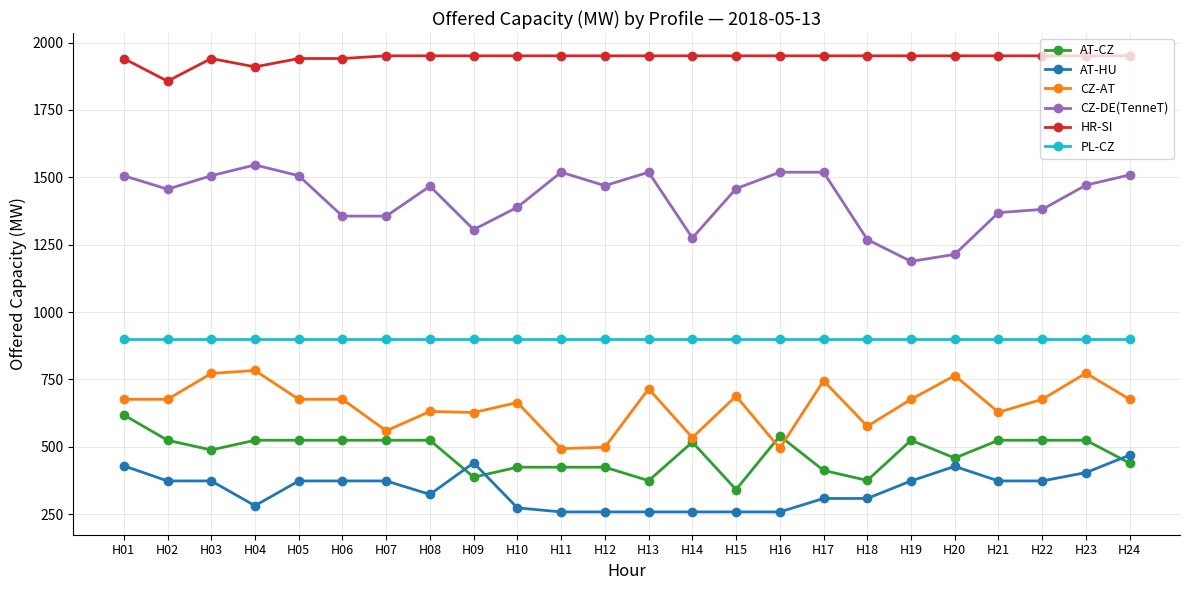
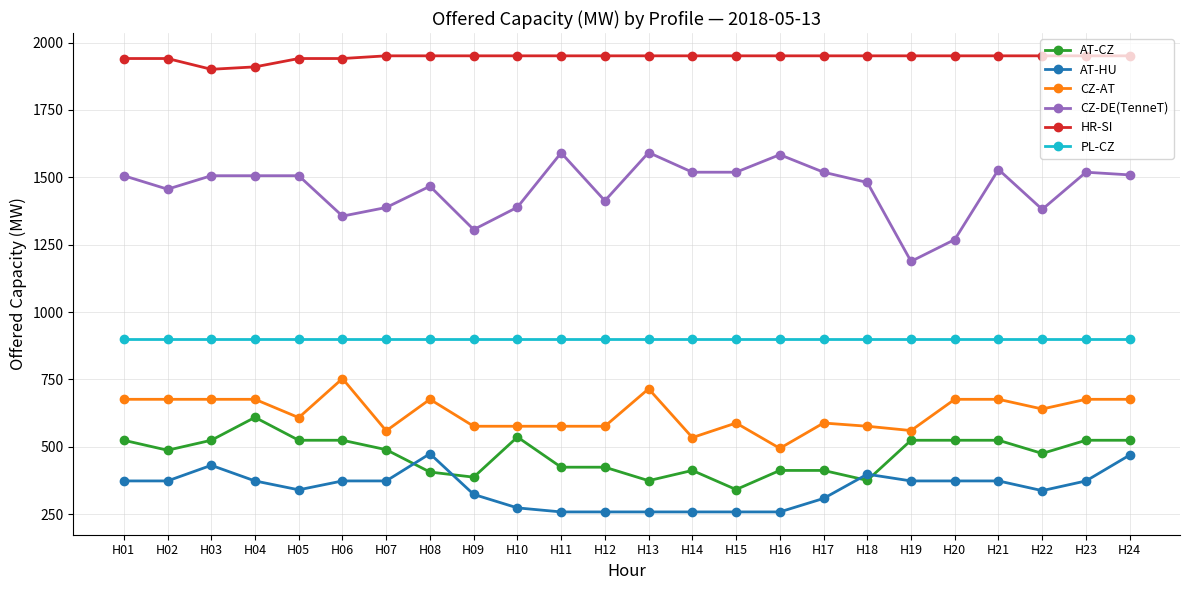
AT-CZ, H01: 620 -> 520
AT-HU, H01: 430 -> 370
AT-CZ, H02: 520 -> 490
HR-SI, H02: 1860 -> 1940
AT-CZ, H03: 490 -> 520
AT-HU, H03: 370 -> 430
CZ-AT, H03: 770 -> 680
HR-SI, H03: 1940 -> 1900
AT-CZ, H04: 520 -> 610
AT-HU, H04: 280 -> 370
CZ-AT, H04: 780 -> 680
CZ-DE(TenneT), H04: 1550 -> 1510
AT-HU, H05: 370 -> 340
CZ-AT, H05: 680 -> 610
CZ-AT, H06: 680 -> 750
AT-CZ, H07: 520 -> 490
CZ-DE(TenneT), H07: 1360 -> 1390
AT-CZ, H08: 520 -> 410
AT-HU, H08: 320 -> 470
CZ-AT, H08: 630 -> 680
AT-HU, H09: 440 -> 320
CZ-AT, H09: 630 -> 580
AT-CZ, H10: 420 -> 540
CZ-AT, H10: 660 -> 580
CZ-AT, H11: 490 -> 580
CZ-DE(TenneT), H11: 1520 -> 1590
CZ-AT, H12: 500 -> 580
CZ-DE(TenneT), H12: 1470 -> 1410
CZ-DE(TenneT), H13: 1520 -> 1590
AT-CZ, H14: 520 -> 410
CZ-DE(TenneT), H14: 1280 -> 1520
CZ-AT, H15: 690 -> 590
CZ-DE(TenneT), H15: 1460 -> 1520
AT-CZ, H16: 540 -> 410
CZ-DE(TenneT), H16: 1520 -> 1580
CZ-AT, H17: 750 -> 590
AT-HU, H18: 310 -> 400
CZ-DE(TenneT), H18: 1270 -> 1480
CZ-AT, H19: 680 -> 560
AT-CZ, H20: 460 -> 520
AT-HU, H20: 430 -> 370
CZ-AT, H20: 760 -> 680
CZ-DE(TenneT), H20: 1210 -> 1270
CZ-AT, H21: 630 -> 680
CZ-DE(TenneT), H21: 1370 -> 1530
AT-CZ, H22: 520 -> 480
AT-HU, H22: 370 -> 340
CZ-AT, H22: 680 -> 640
AT-HU, H23: 400 -> 370
CZ-AT, H23: 770 -> 680
CZ-DE(TenneT), H23: 1470 -> 1520
AT-CZ, H24: 440 -> 520
